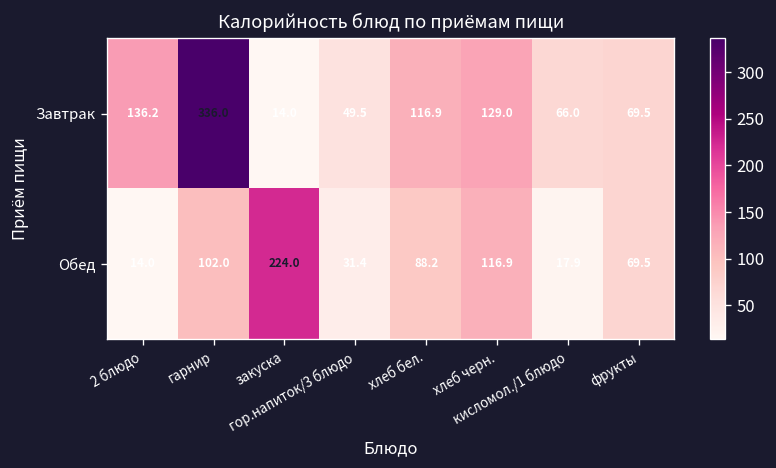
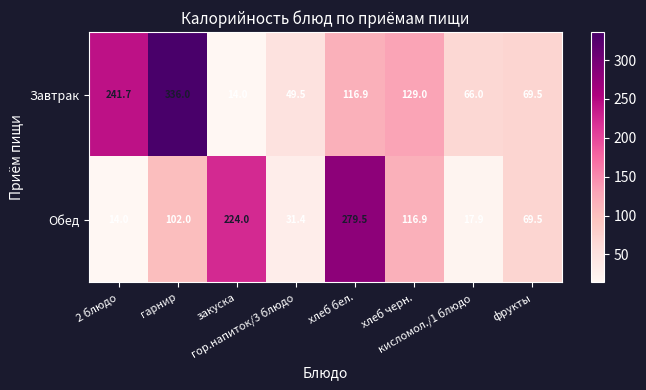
Завтрак, 2 блюдо: 136.2 -> 241.7
Обед, хлеб бел.: 88.2 -> 279.5
